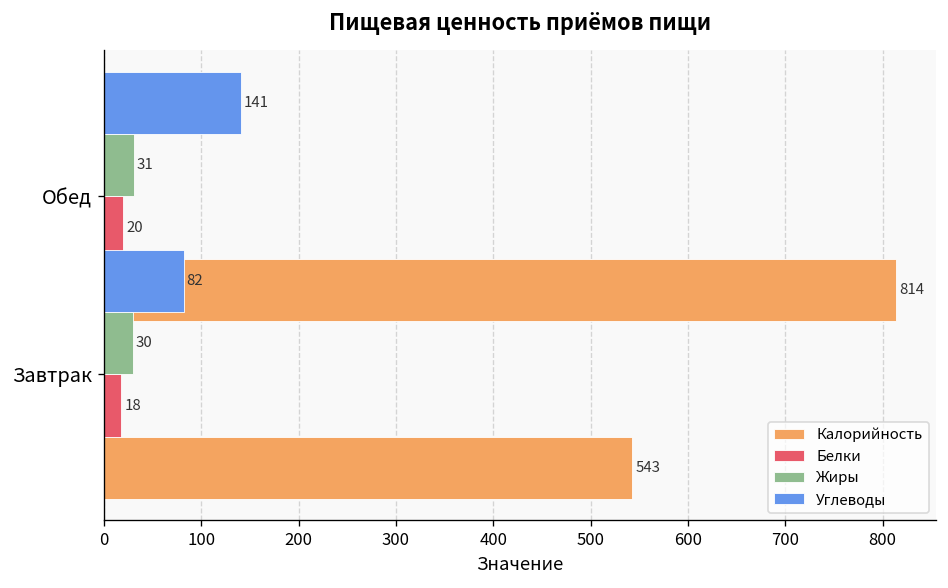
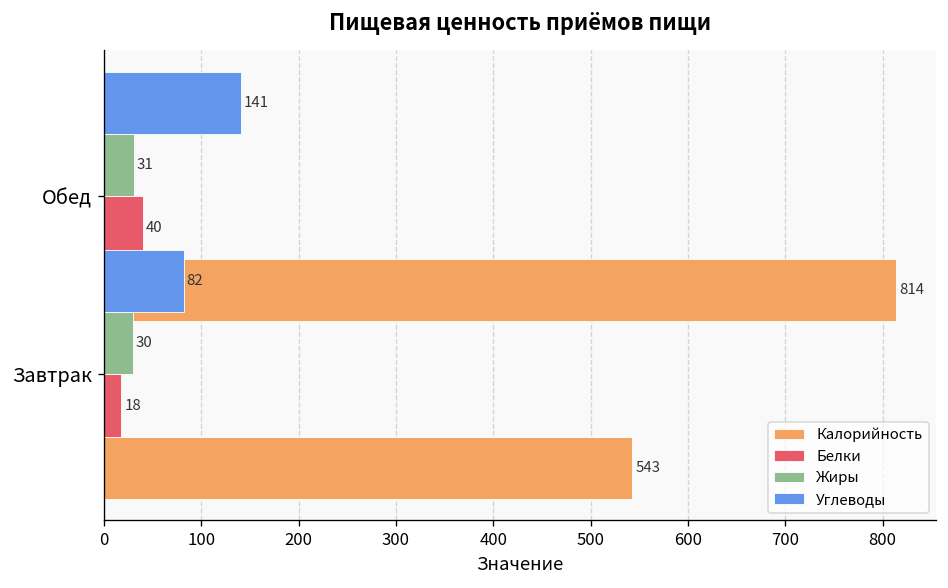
Белки, Обед: 20 -> 40
